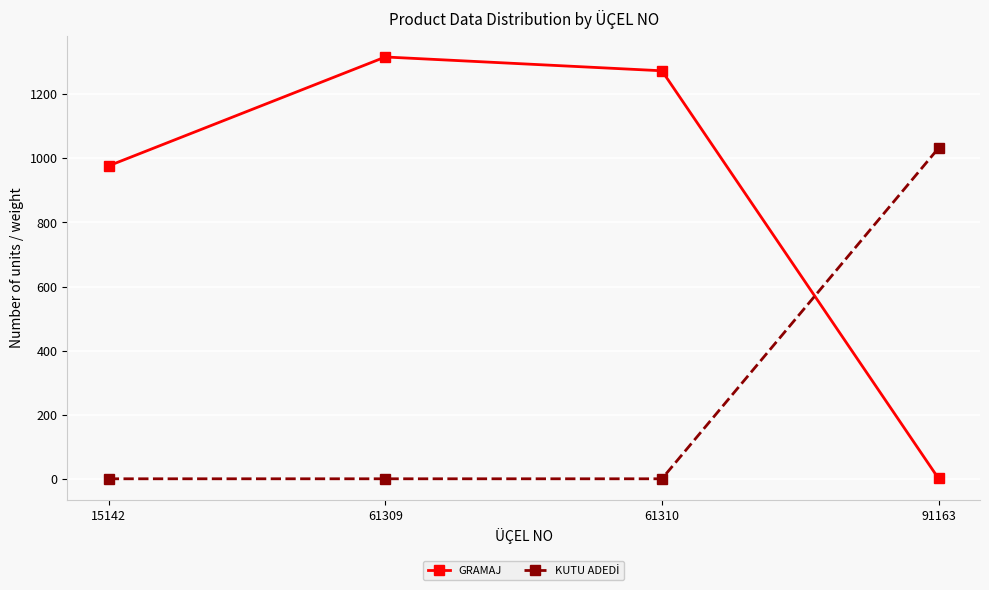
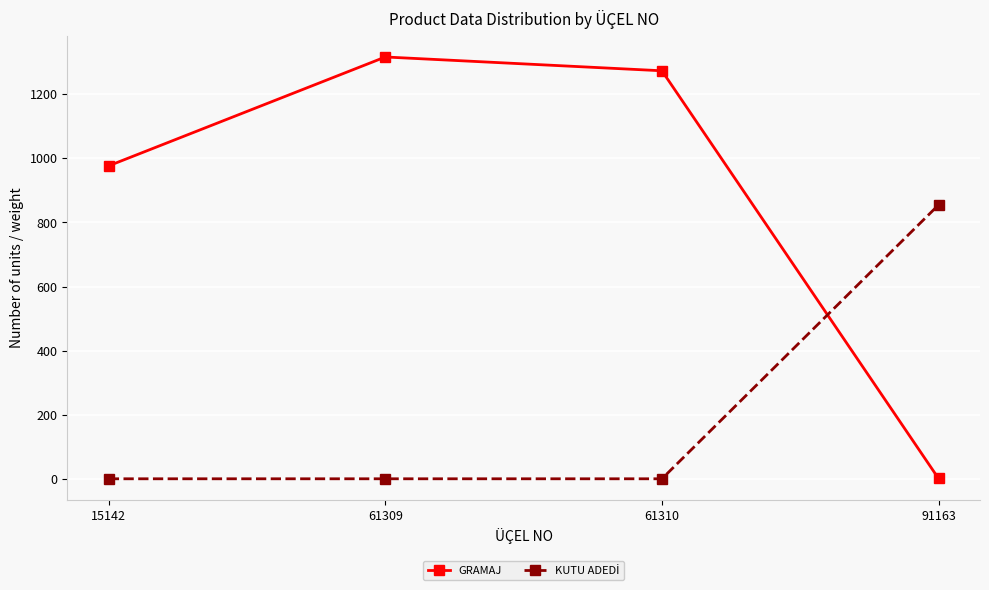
KUTU ADEDİ, 91163: 1030 -> 850
